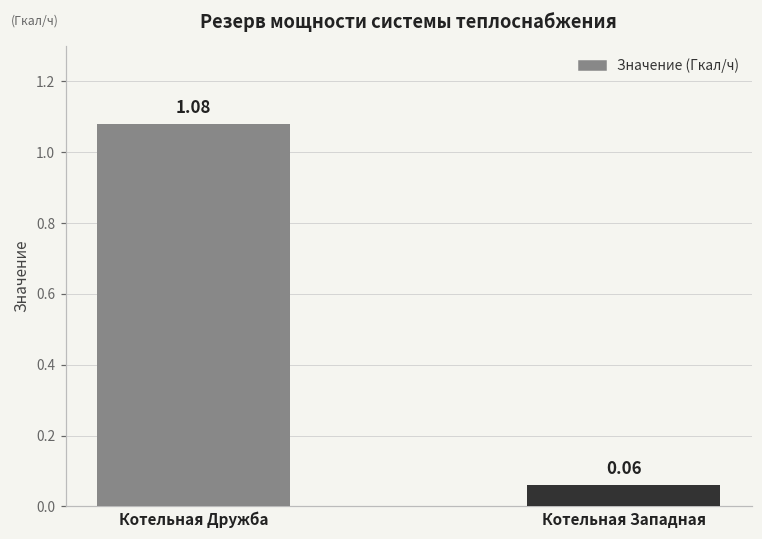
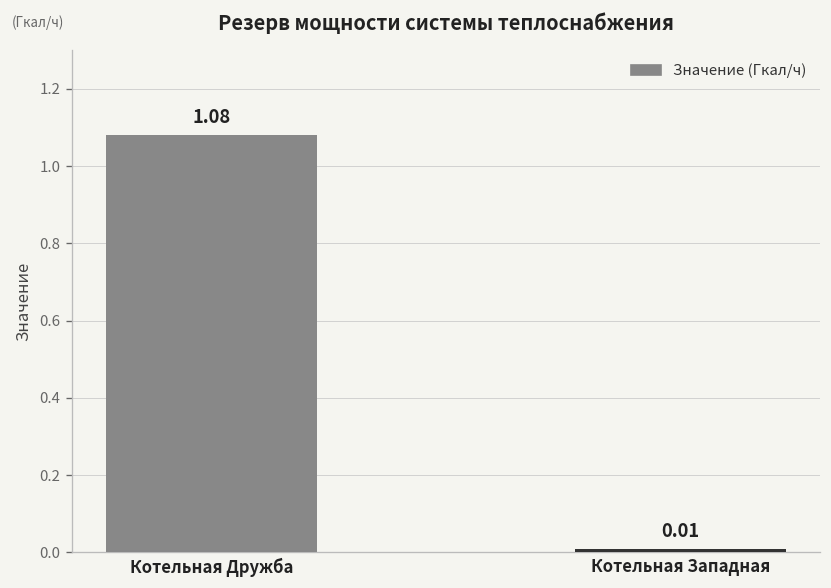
Котельная Западная: 0.06 -> 0.01
